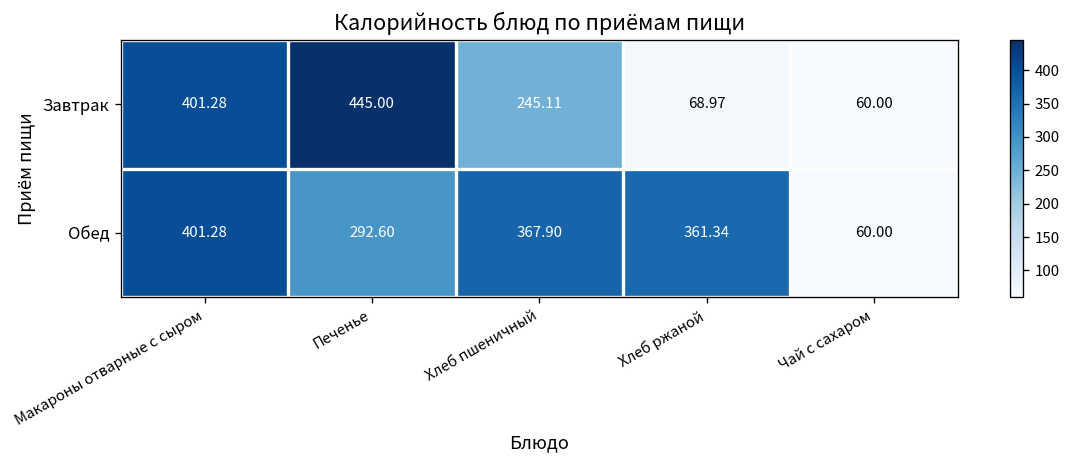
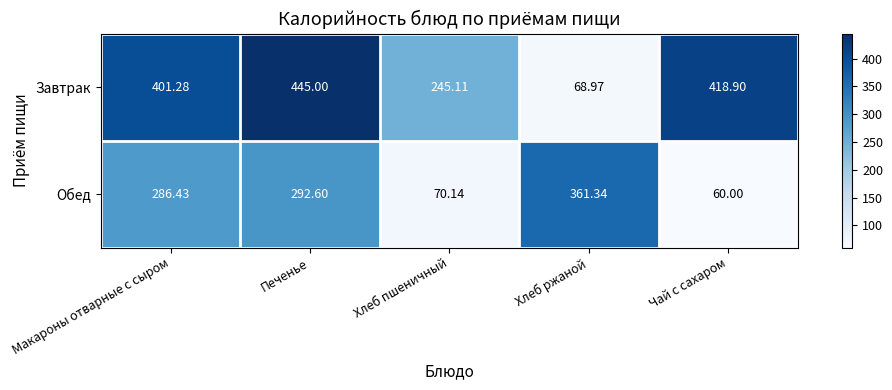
Завтрак, Чай с сахаром: 60.00 -> 418.90
Обед, Макароны отварные с сыром: 401.28 -> 286.43
Обед, Хлеб пшеничный: 367.90 -> 70.14
